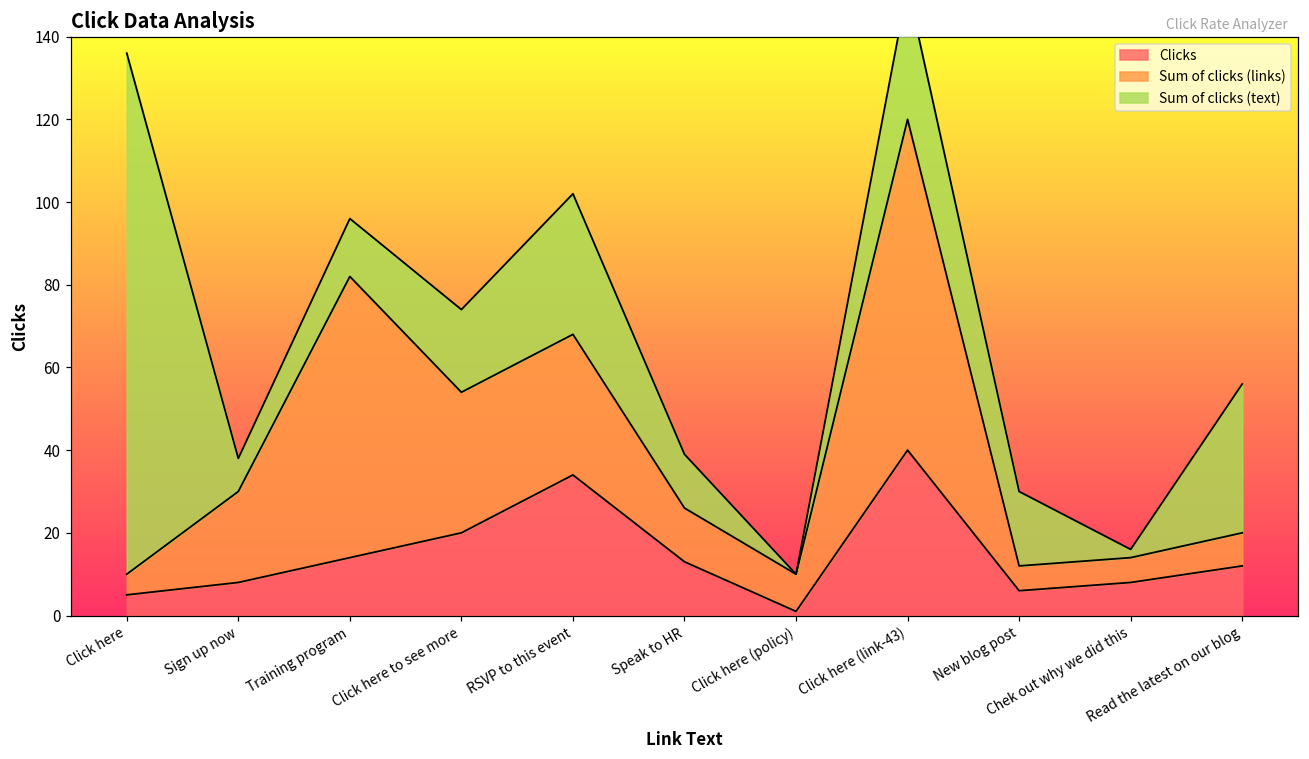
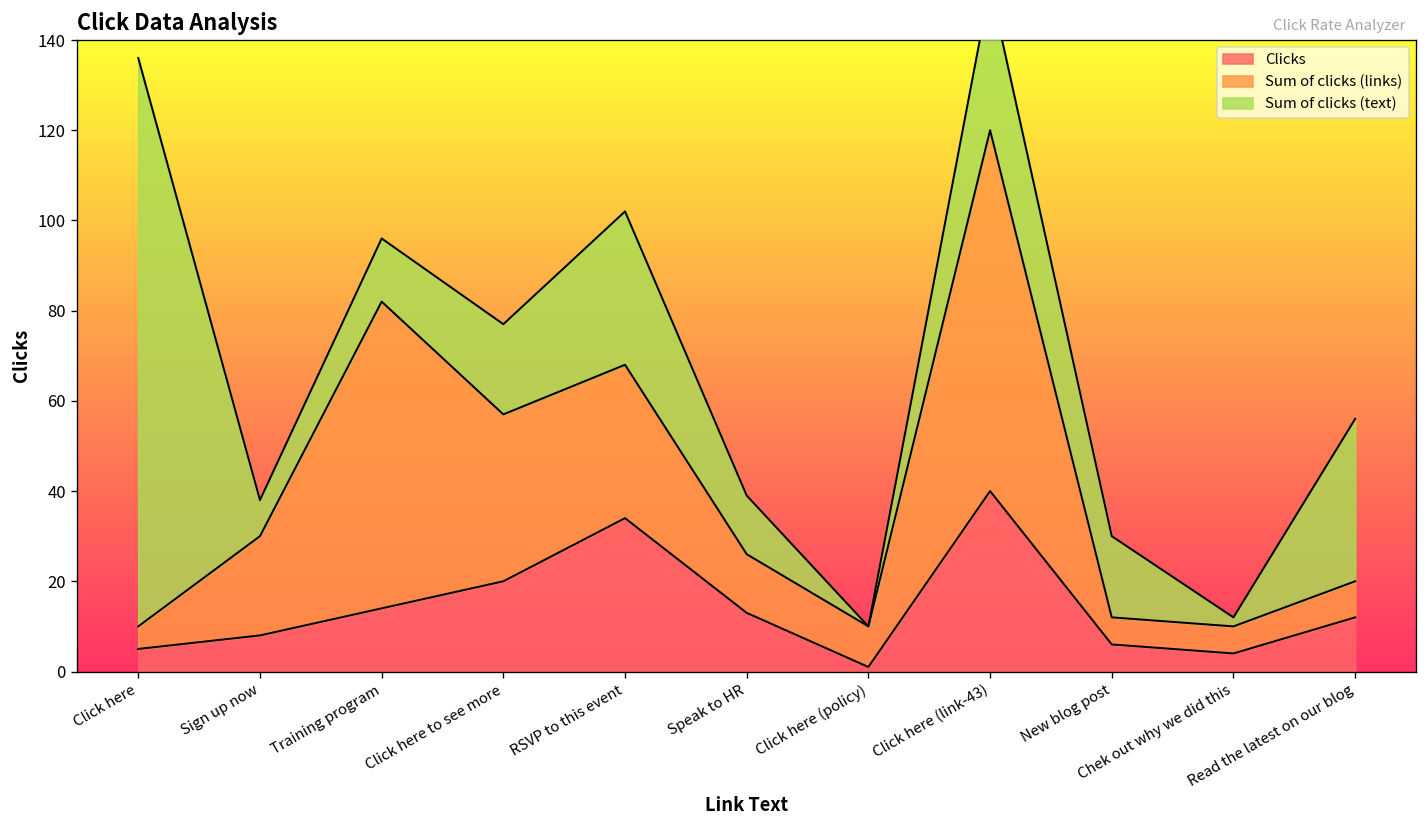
Sum of clicks (links), Click here to see more: 34 -> 37
Clicks, Chek out why we did this: 8 -> 4
